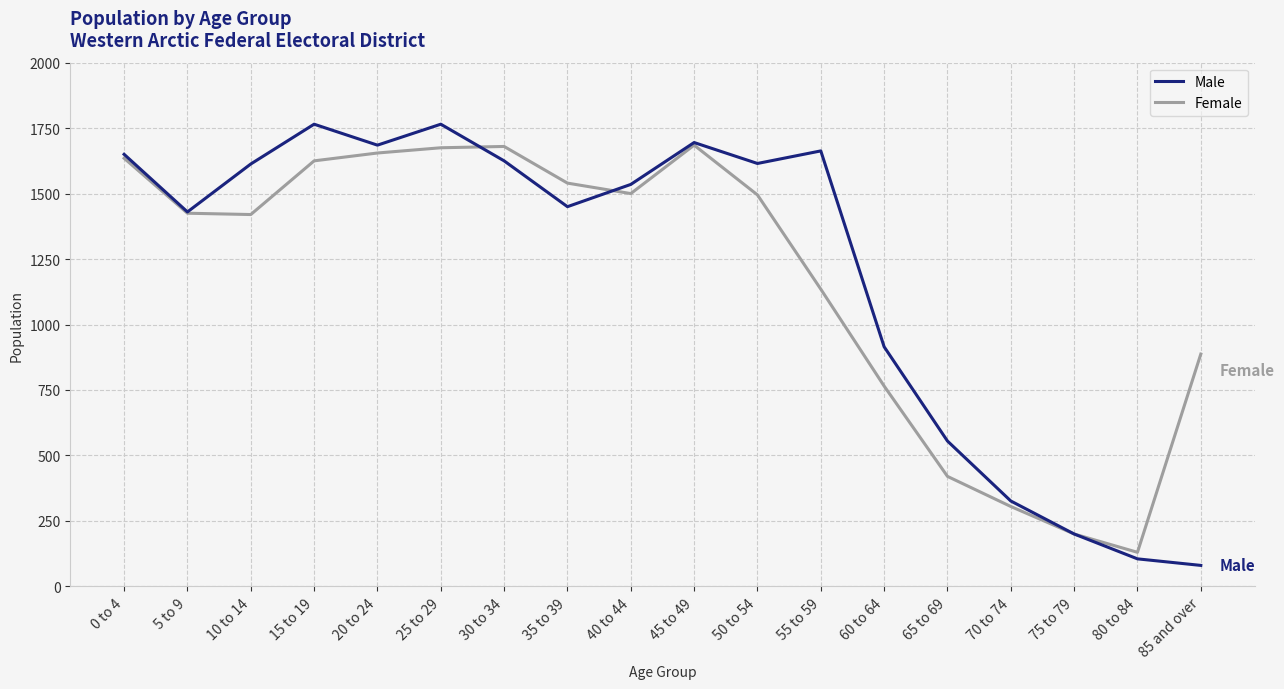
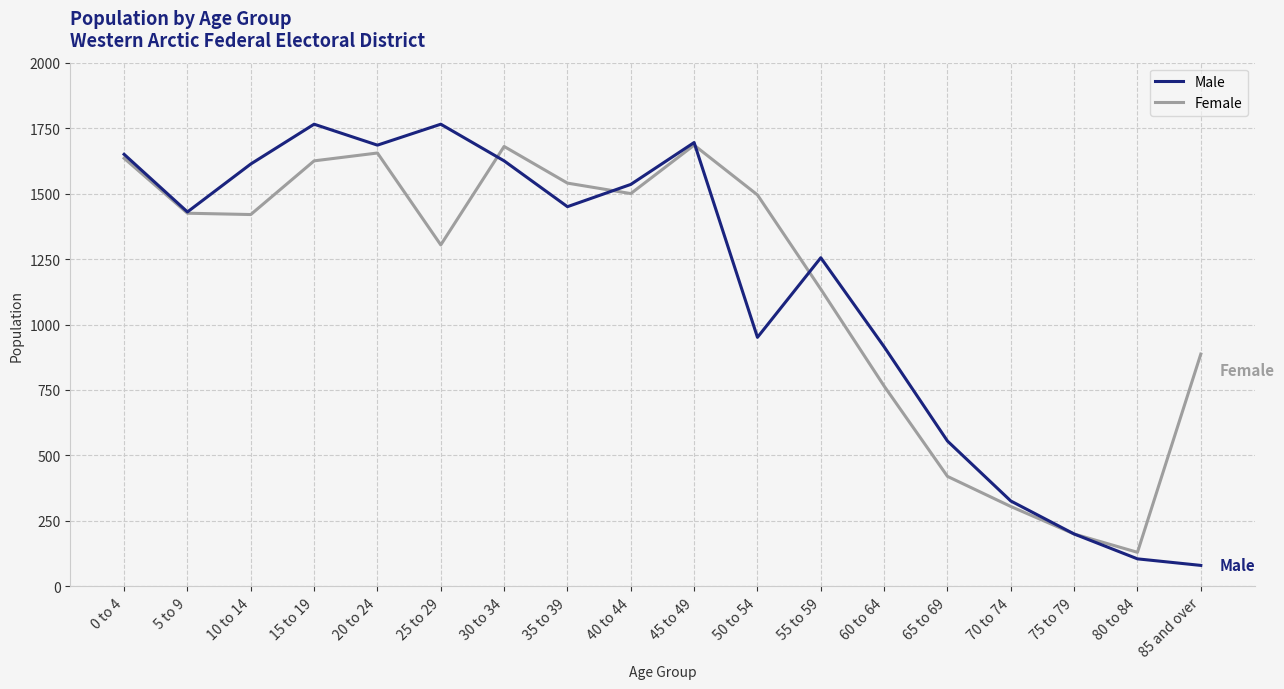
Female, 25 to 29: 1680 -> 1300
Male, 50 to 54: 1620 -> 950
Male, 55 to 59: 1660 -> 1260
